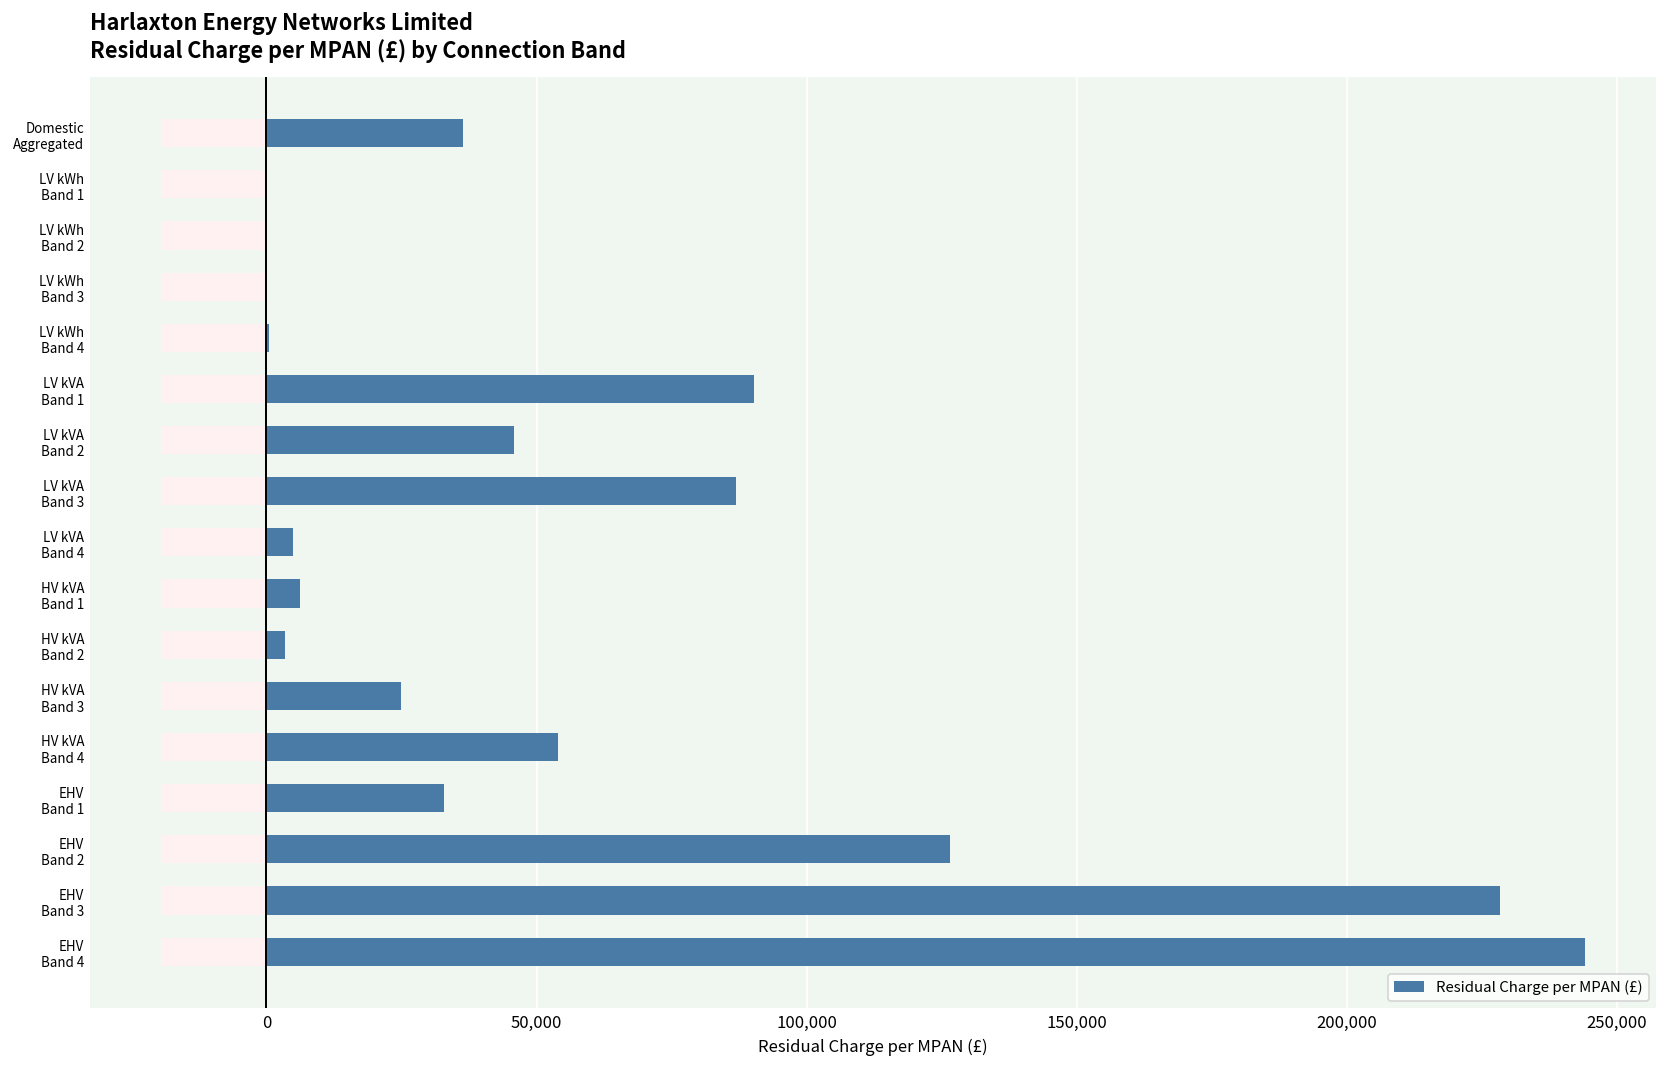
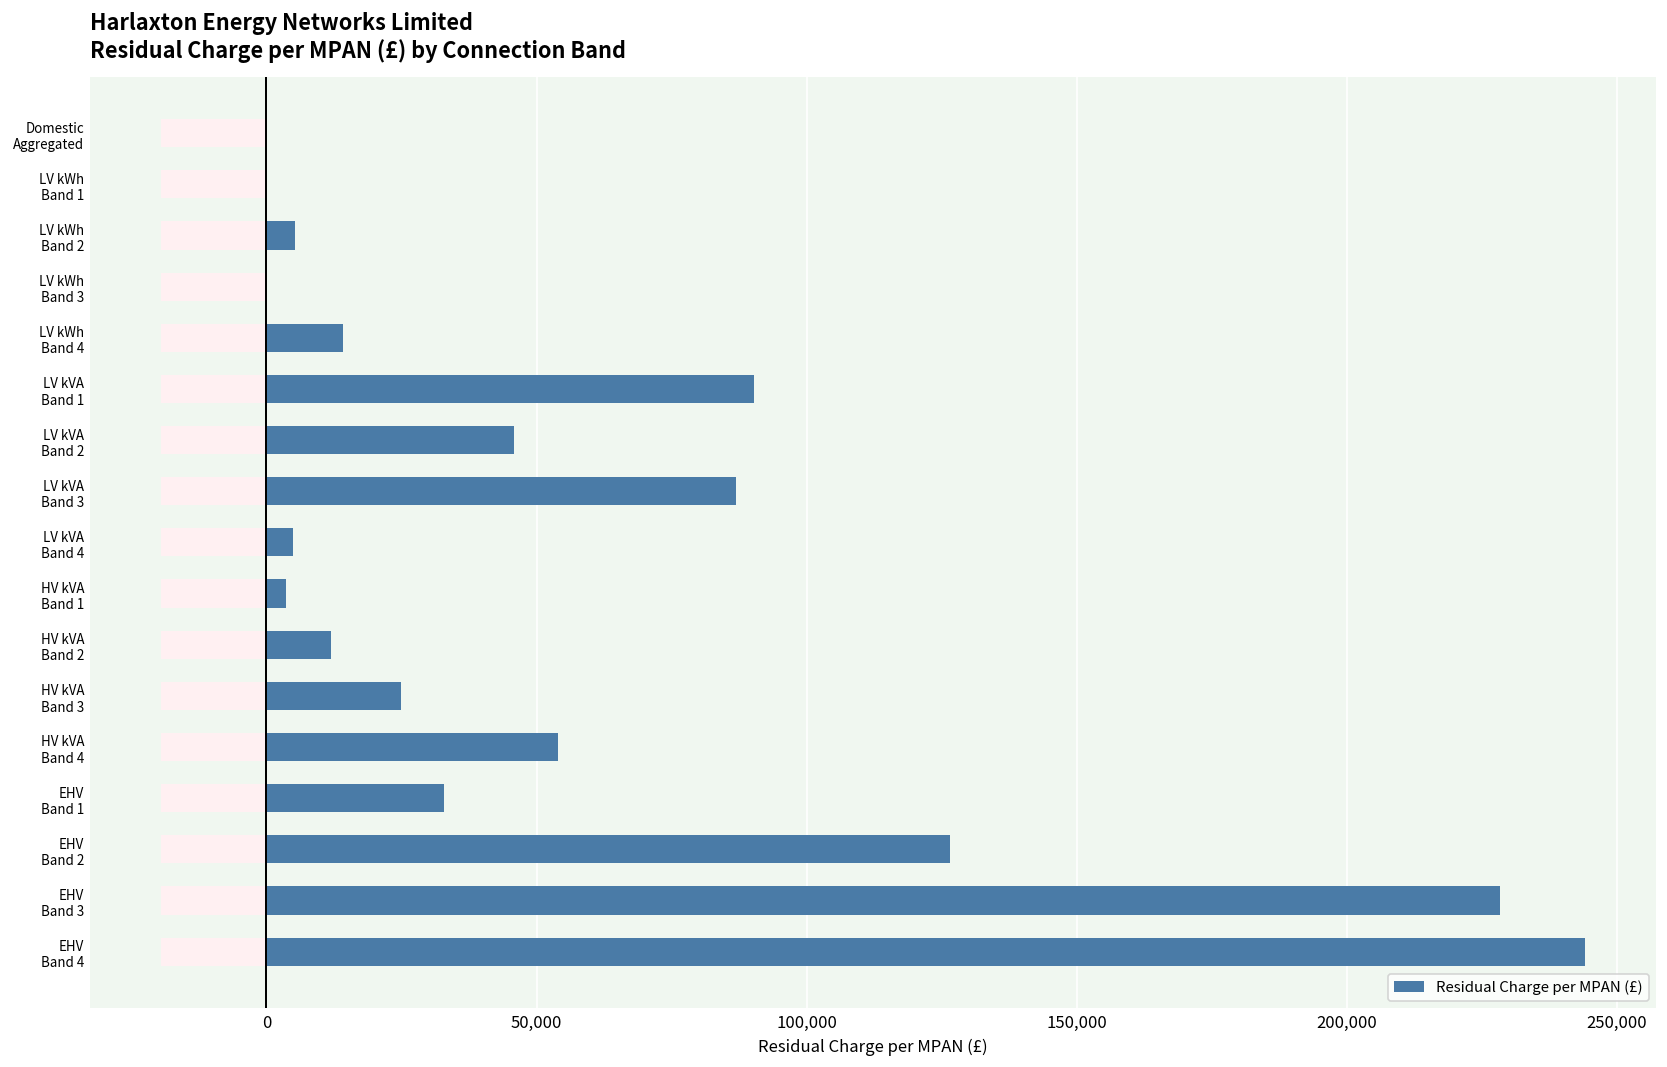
Residual Charge per MPAN (£), Domestic Aggregated: 36,000 -> 0
Residual Charge per MPAN (£), LV kWh Band 2: 0 -> 5,000
Residual Charge per MPAN (£), LV kWh Band 4: 0 -> 14,000
Residual Charge per MPAN (£), HV kVA Band 1: 6,000 -> 4,000
Residual Charge per MPAN (£), HV kVA Band 2: 3,000 -> 12,000
